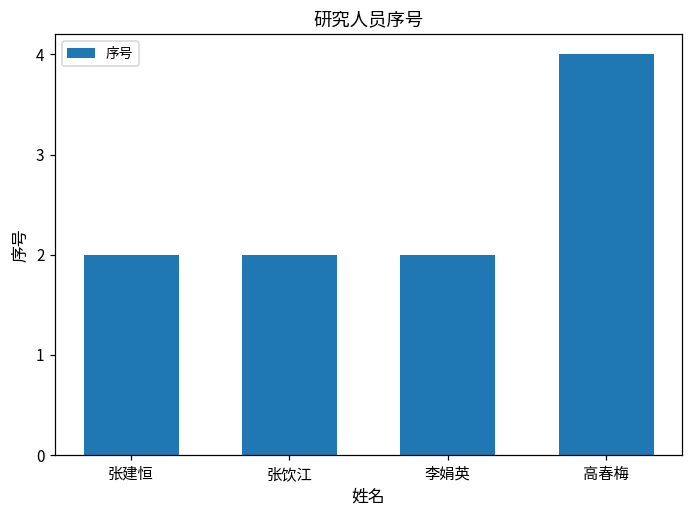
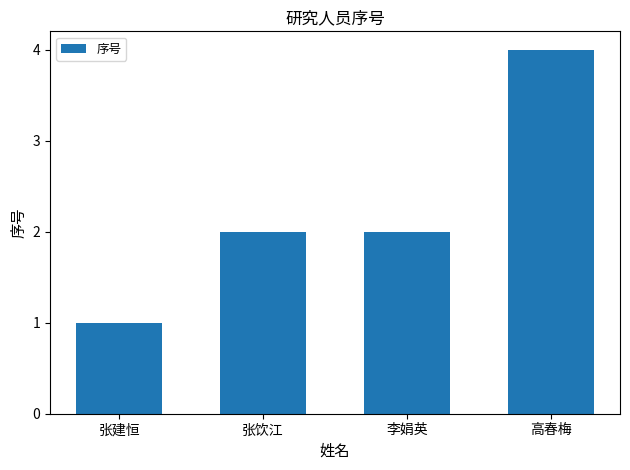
张建恒: 2 -> 1
